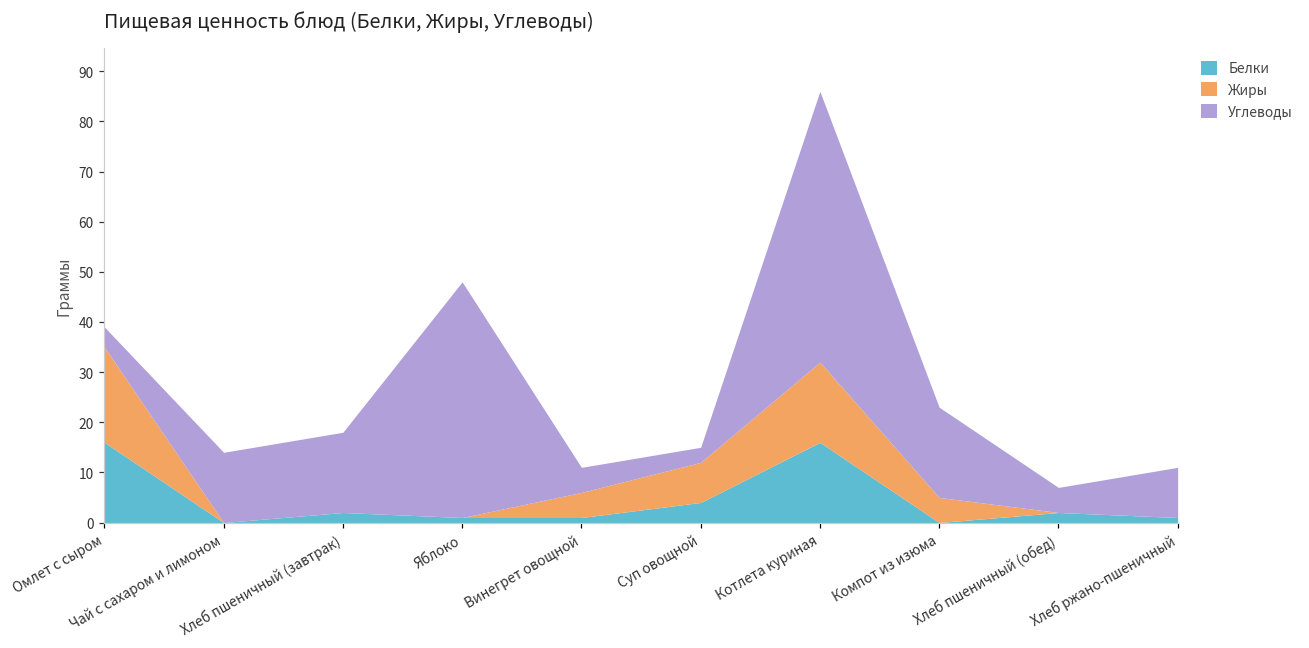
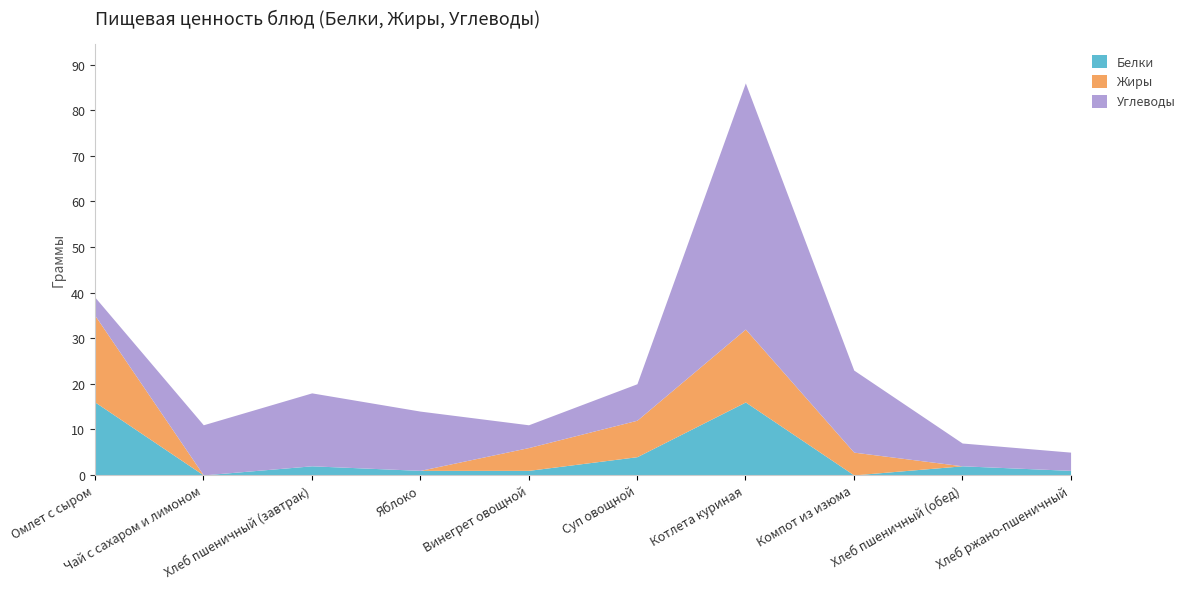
Углеводы, Чай с сахаром и лимоном: 14 -> 11
Углеводы, Яблоко: 47 -> 13
Углеводы, Суп овощной: 3 -> 8
Углеводы, Хлеб ржано-пшеничный: 10 -> 4
